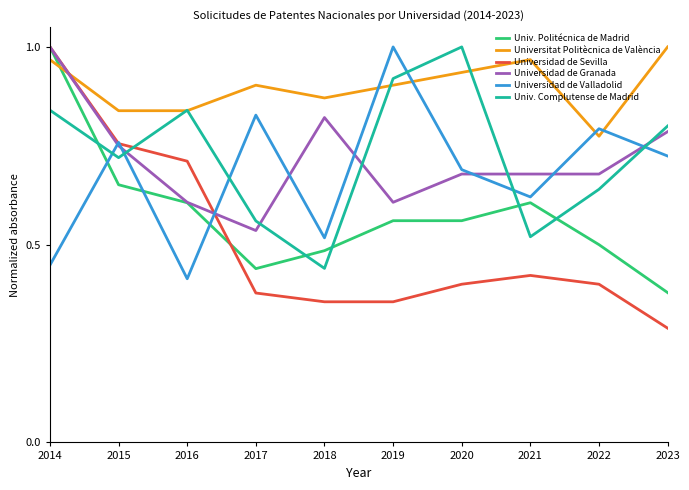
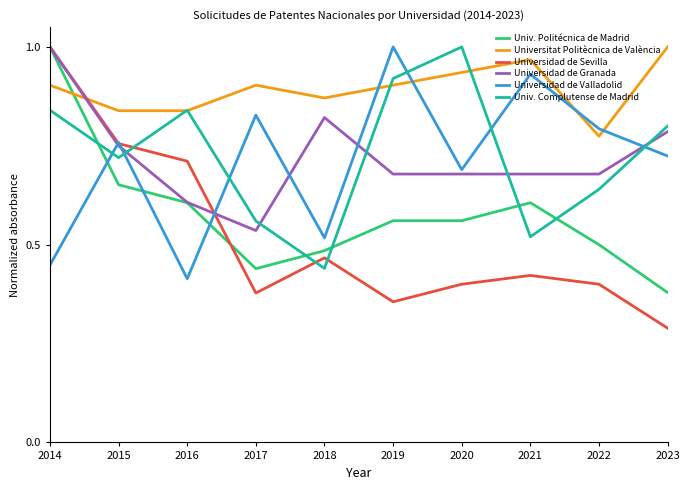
Universitat Politècnica de València, 2014: 0.97 -> 0.90
Universidad de Sevilla, 2018: 0.36 -> 0.47
Universidad de Granada, 2019: 0.61 -> 0.68
Universidad de Valladolid, 2021: 0.62 -> 0.93
